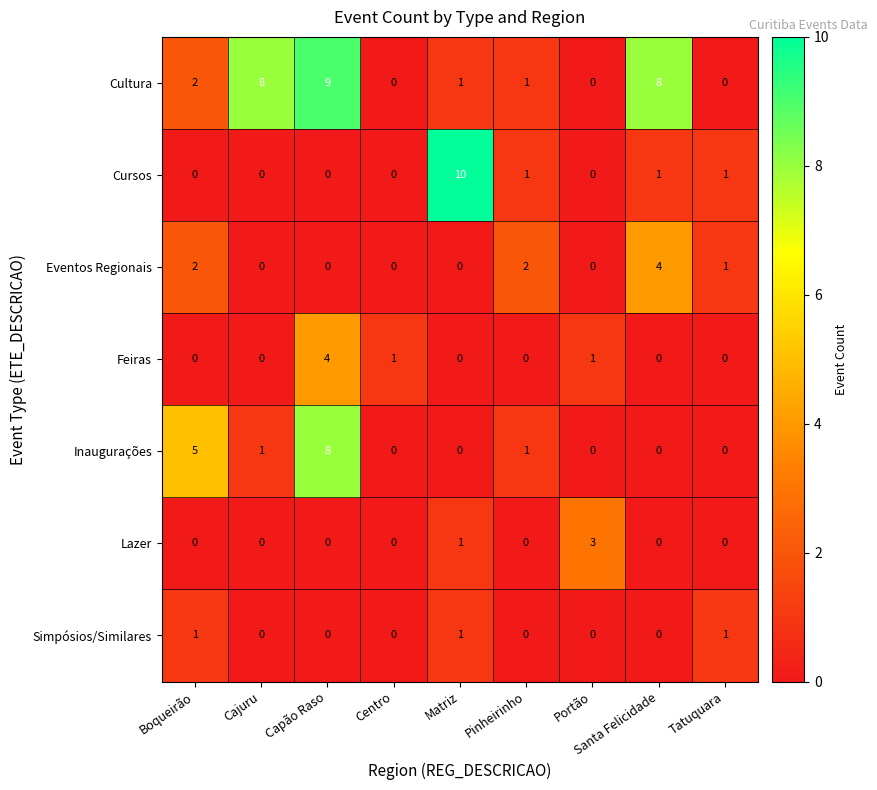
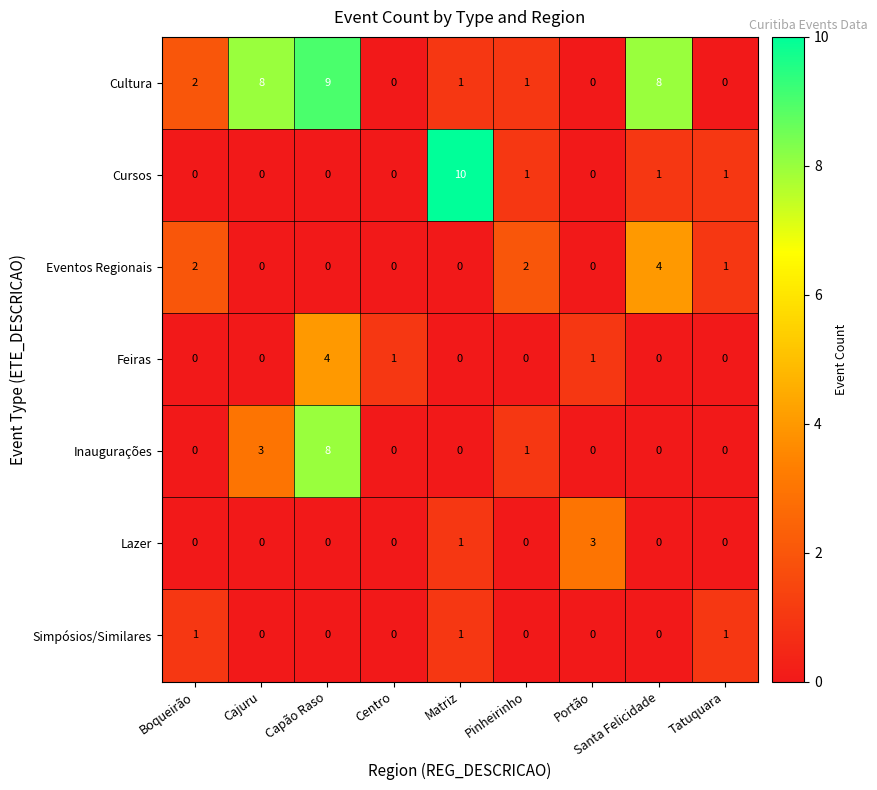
Inaugurações, Boqueirão: 5 -> 0
Inaugurações, Cajuru: 1 -> 3
